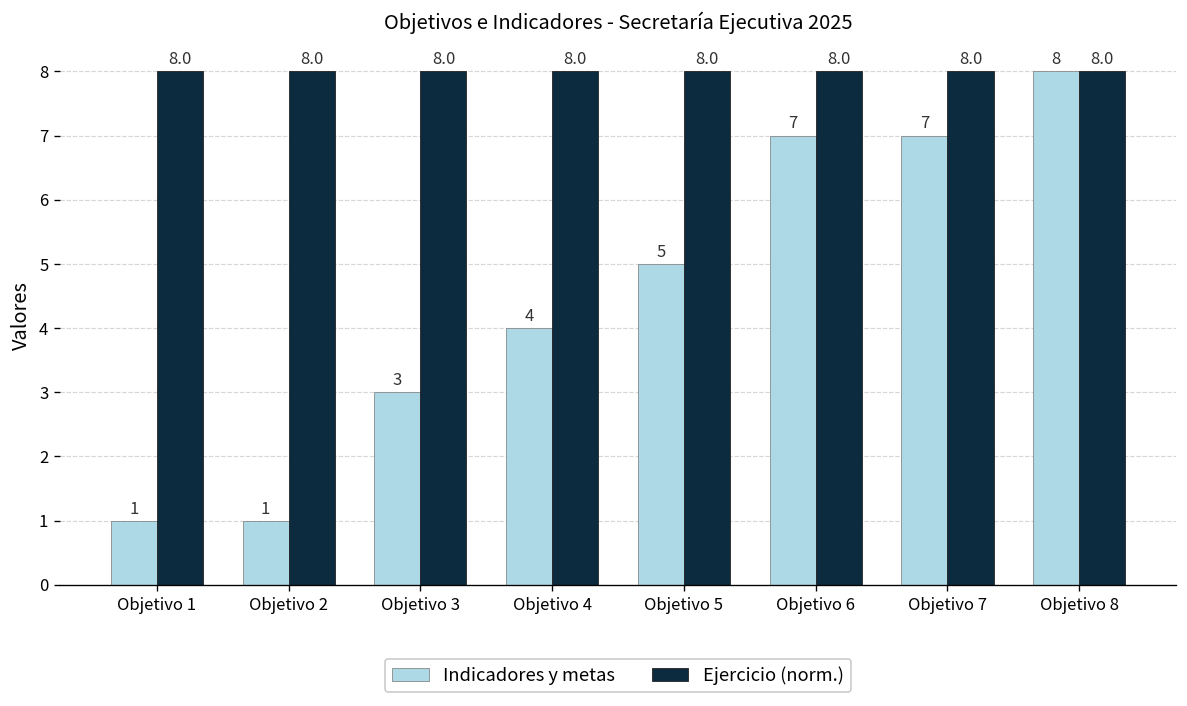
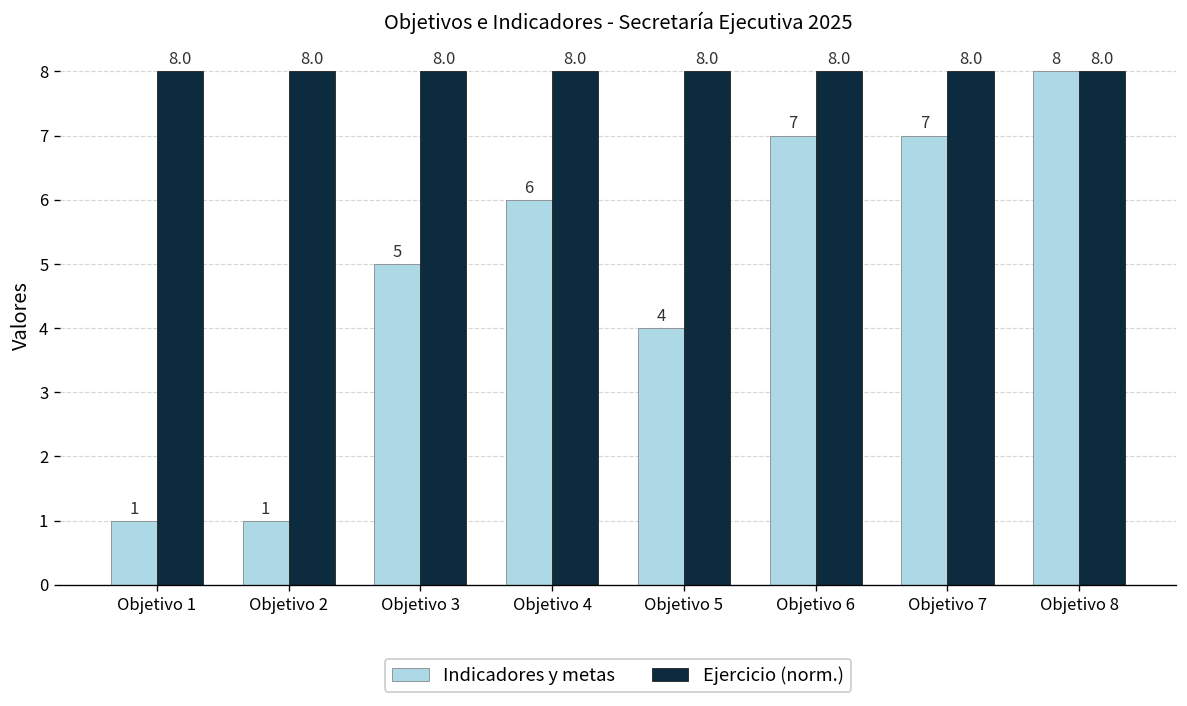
Indicadores y metas, Objetivo 3: 3 -> 5
Indicadores y metas, Objetivo 4: 4 -> 6
Indicadores y metas, Objetivo 5: 5 -> 4
